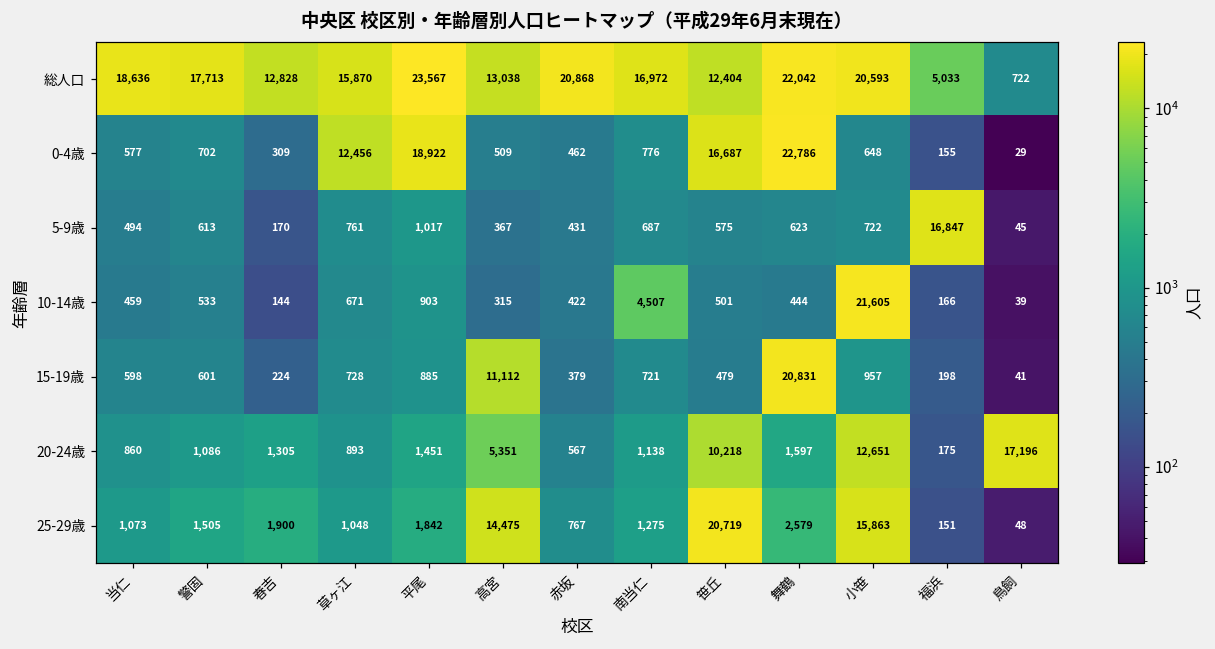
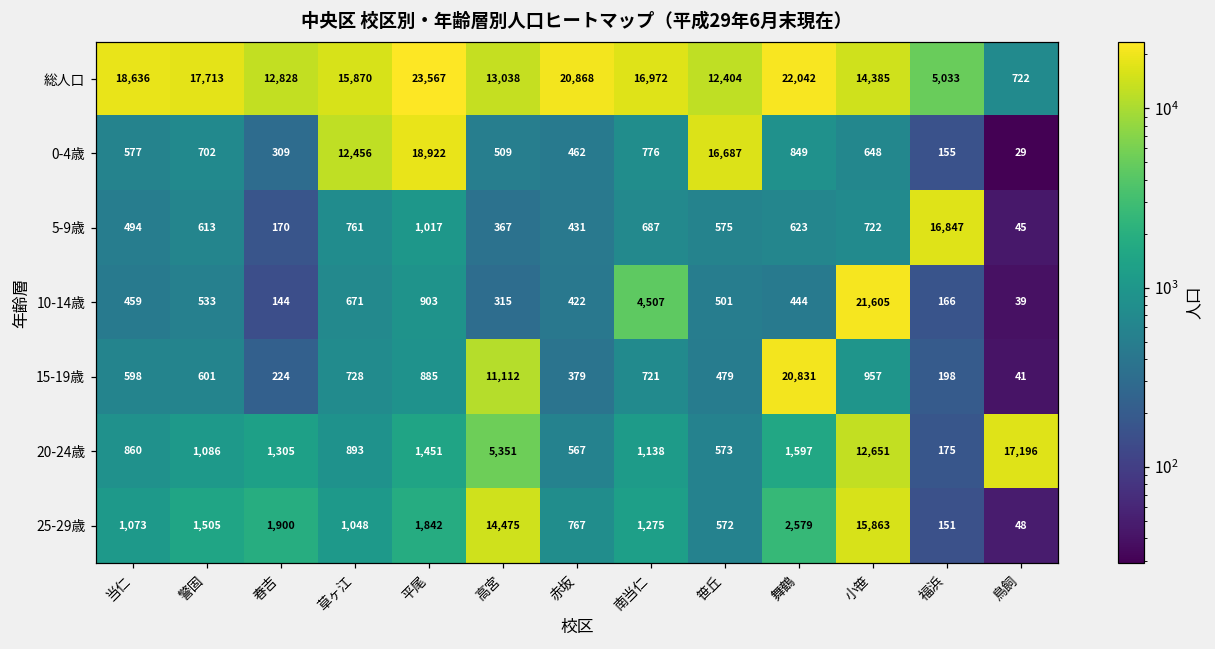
総人口, 小笹: 20,593 -> 14,385
0-4歳, 舞鶴: 22,786 -> 849
20-24歳, 笹丘: 10,218 -> 573
25-29歳, 笹丘: 20,719 -> 572
